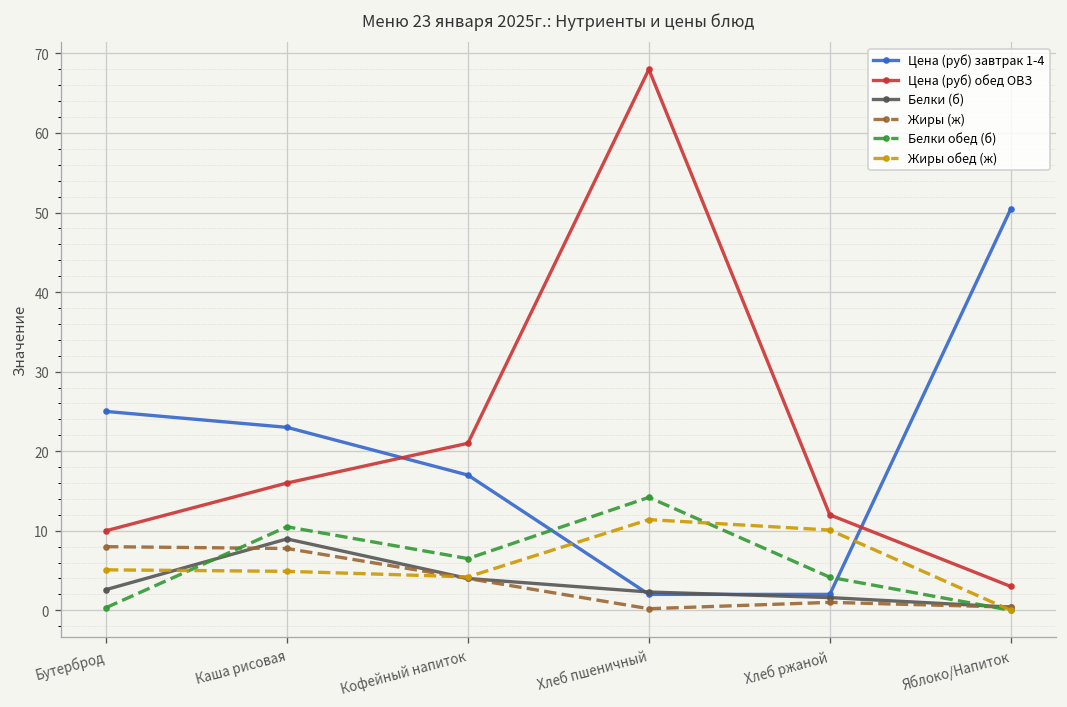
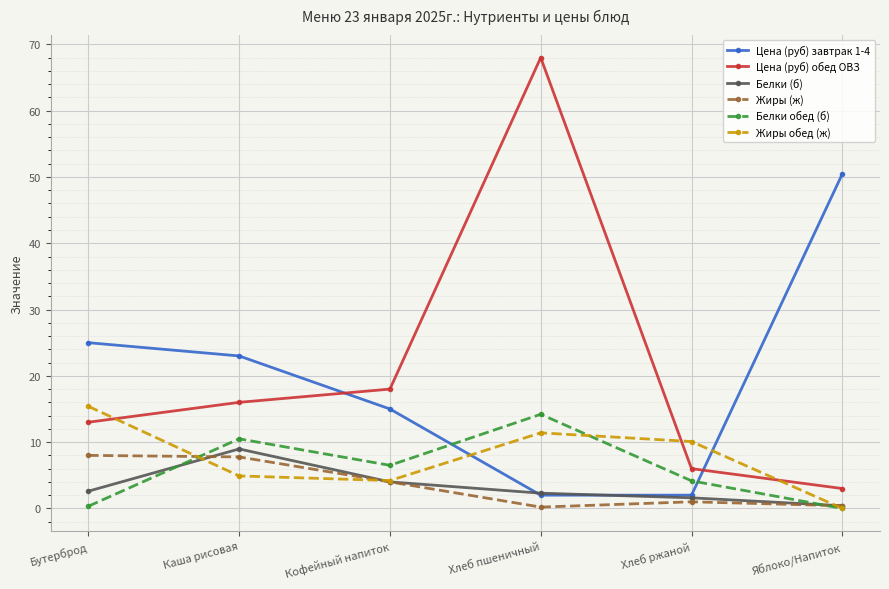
Цена (руб) обед ОВЗ, Бутерброд: 10 -> 13
Жиры обед (ж), Бутерброд: 5 -> 15
Цена (руб) завтрак 1-4, Кофейный напиток: 17 -> 15
Цена (руб) обед ОВЗ, Кофейный напиток: 21 -> 18
Цена (руб) обед ОВЗ, Хлеб ржаной: 12 -> 6
